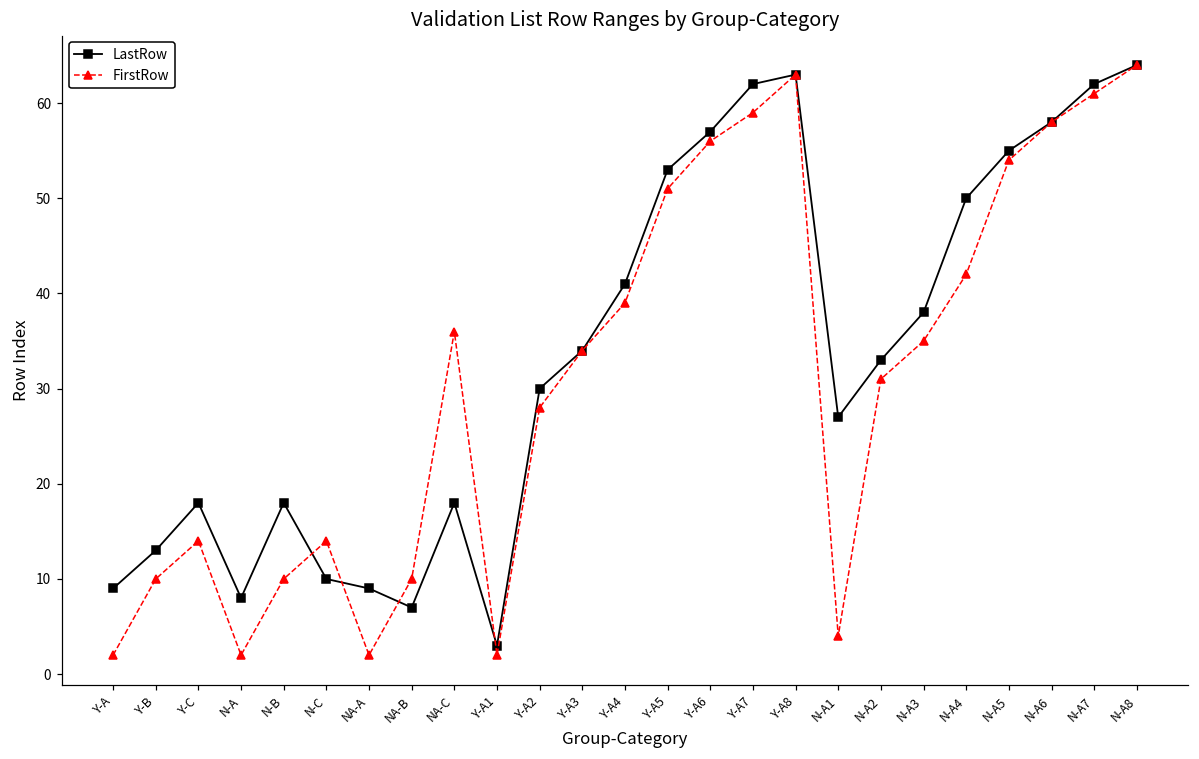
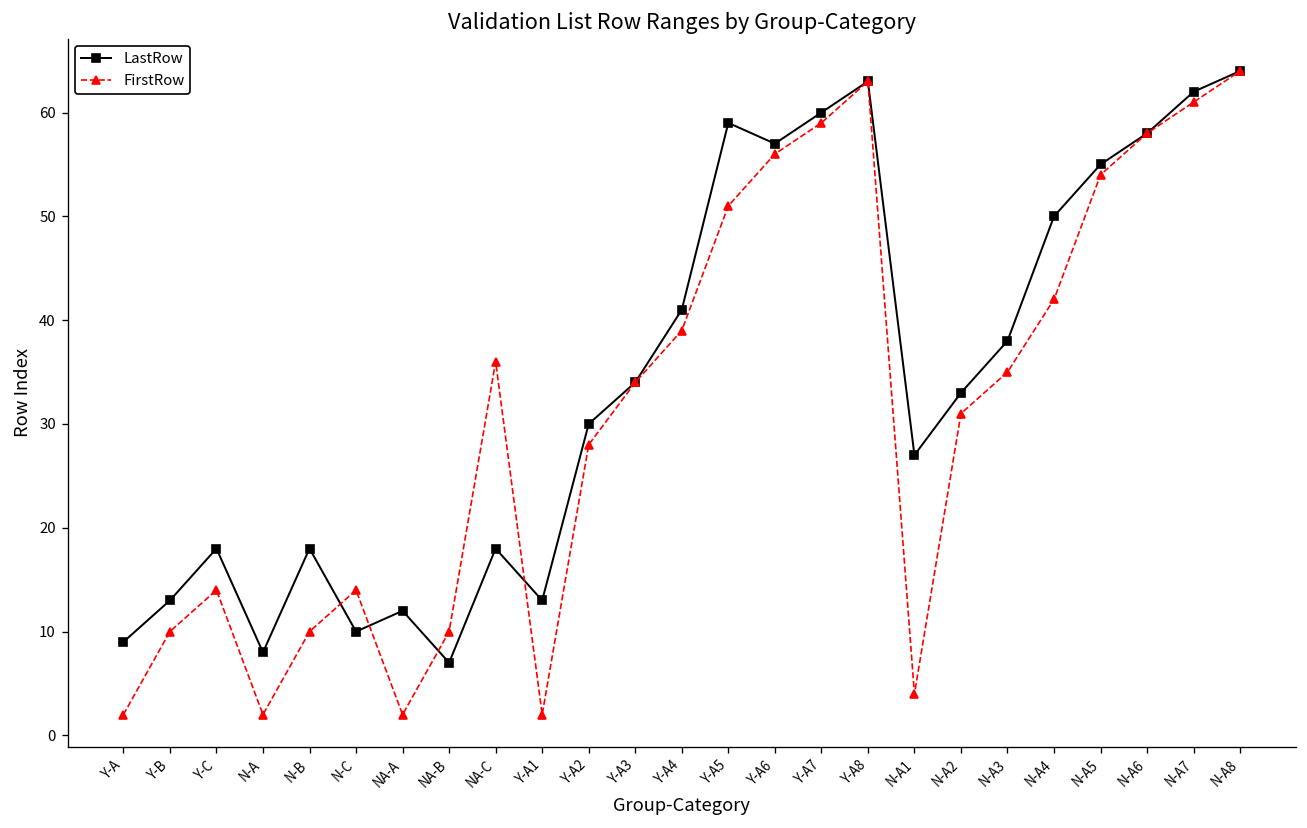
LastRow, NA-A: 9 -> 12
LastRow, Y-A1: 3 -> 13
LastRow, Y-A5: 53 -> 59
LastRow, Y-A7: 62 -> 60
